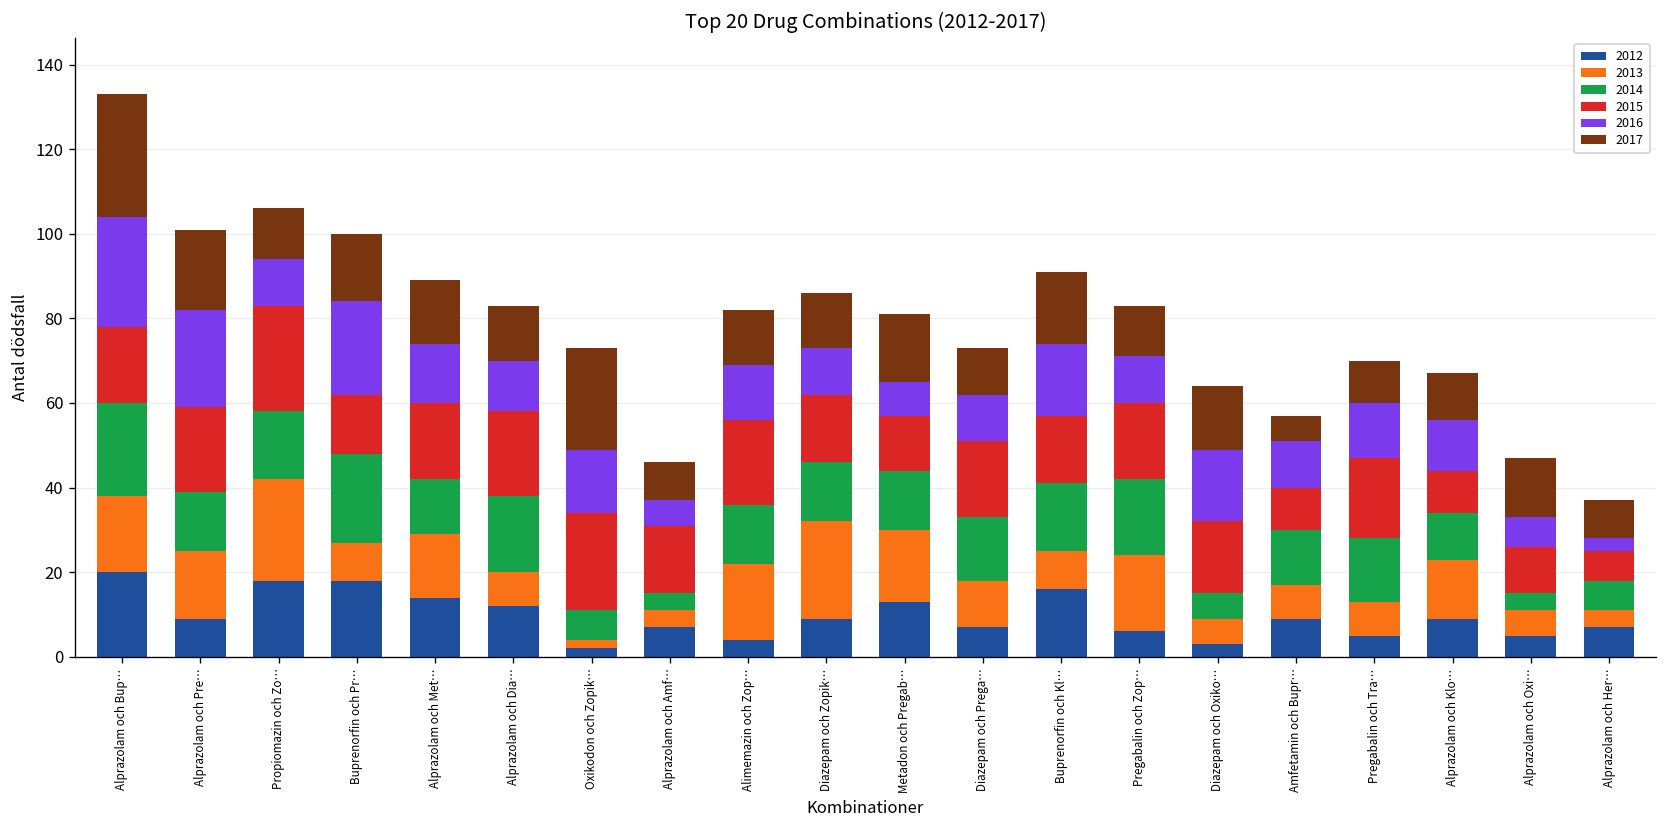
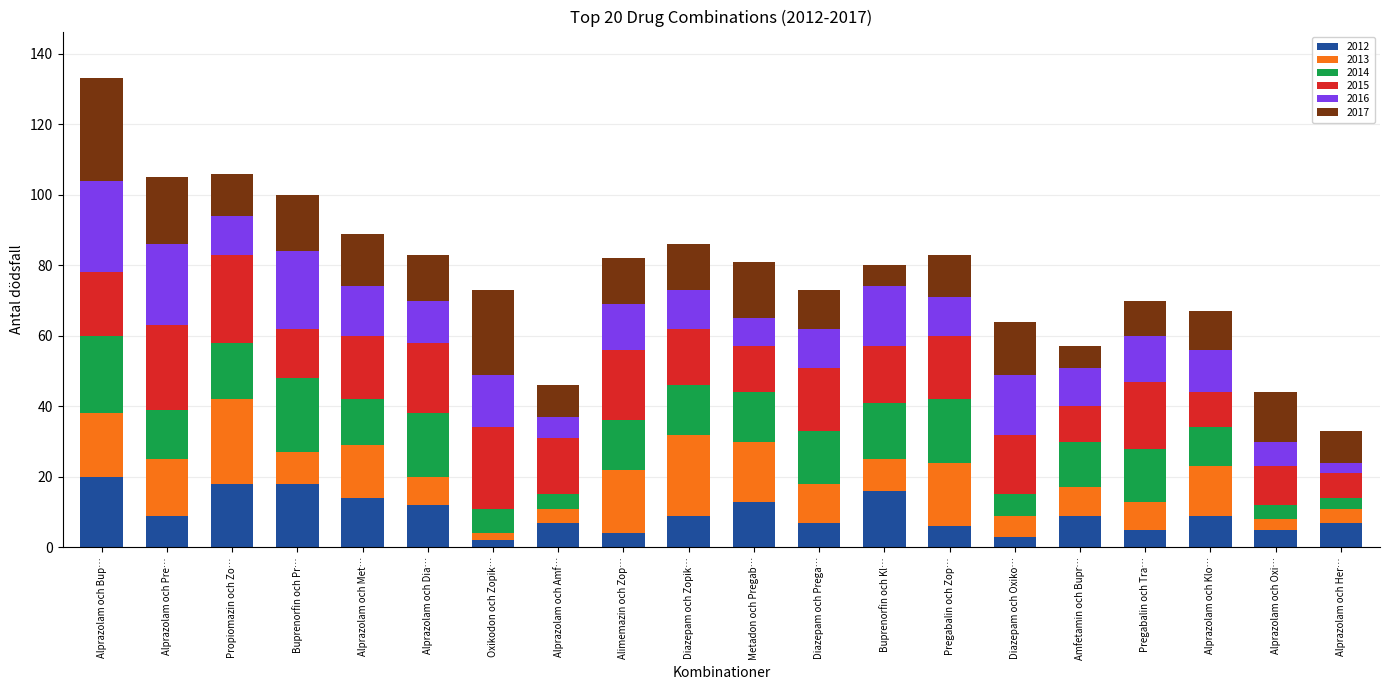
2015, Alprazolam och Pre…: 20 -> 24
2017, Buprenorfin och Kl…: 17 -> 6
2013, Alprazolam och Oxi…: 6 -> 3
2014, Alprazolam och Her…: 7 -> 3
